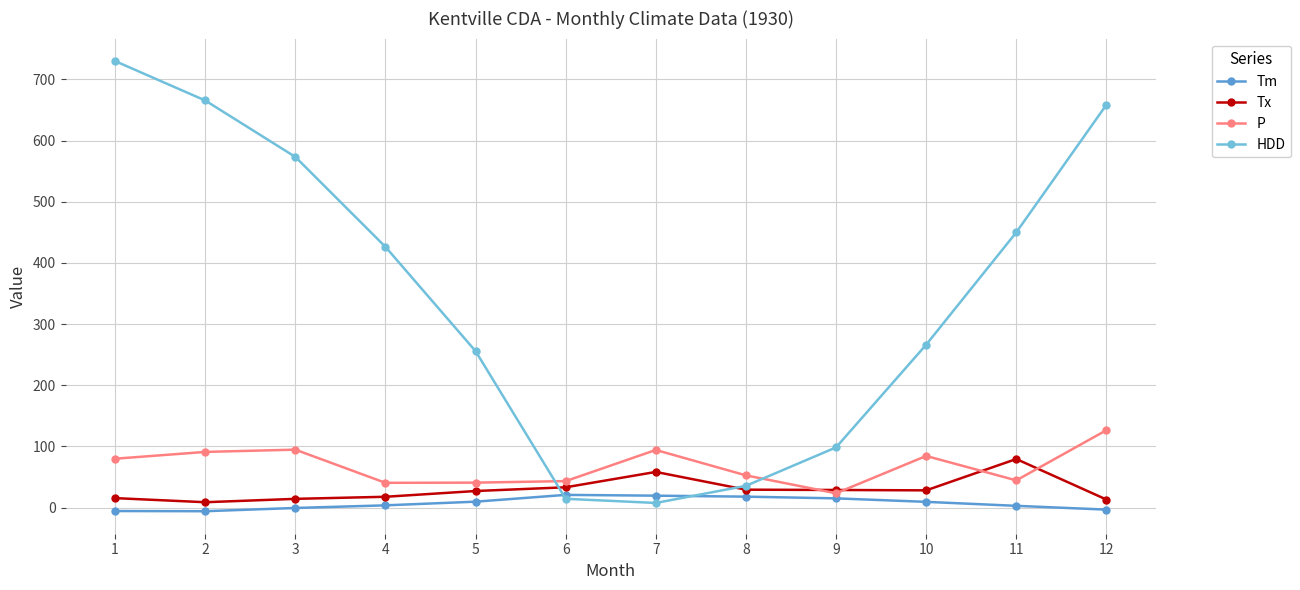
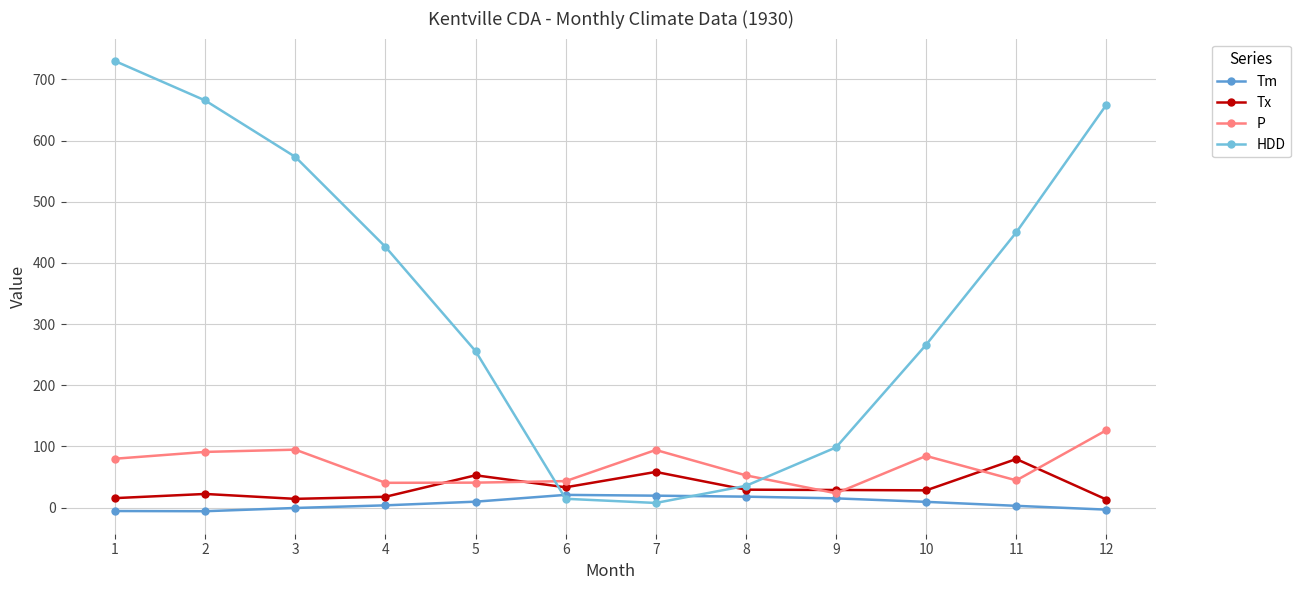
Tx, 2: 10 -> 20
Tx, 5: 30 -> 50
